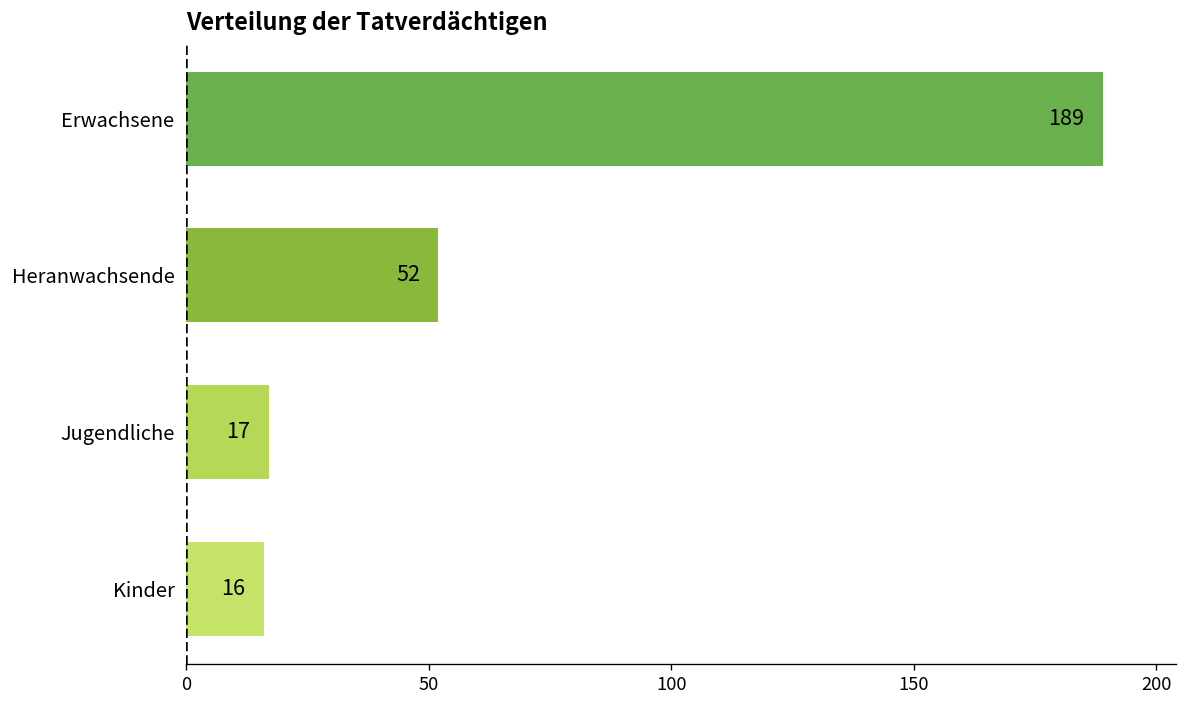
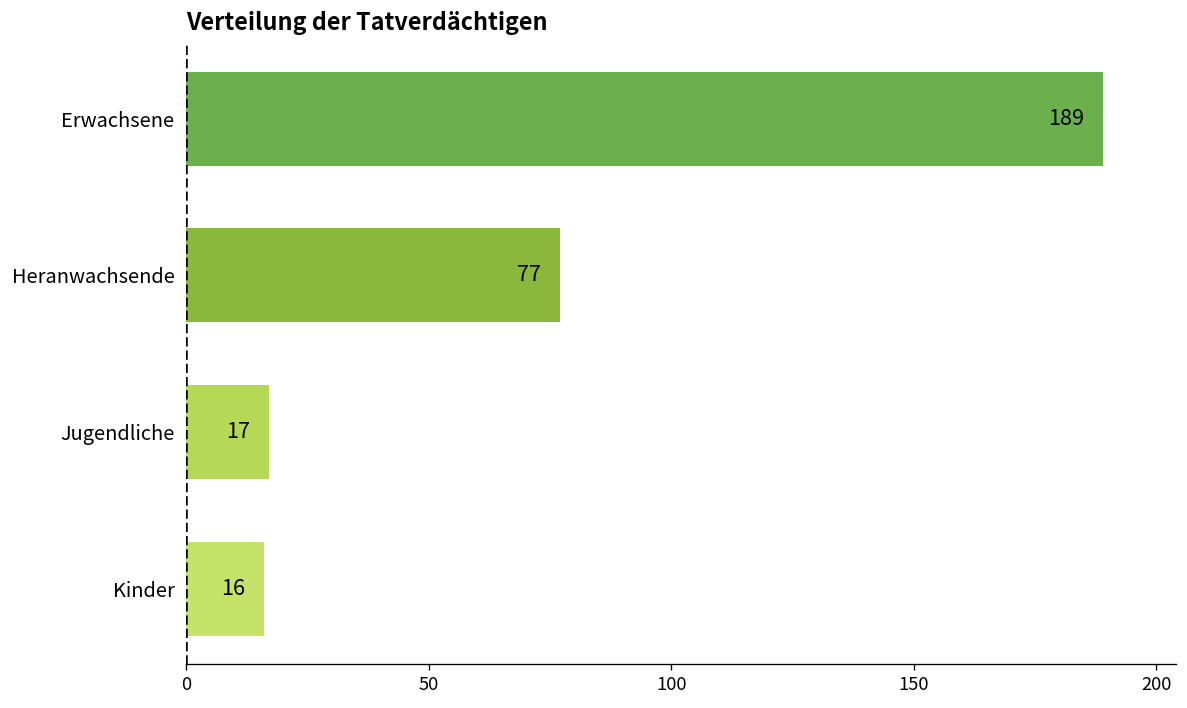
Heranwachsende: 52 -> 77
